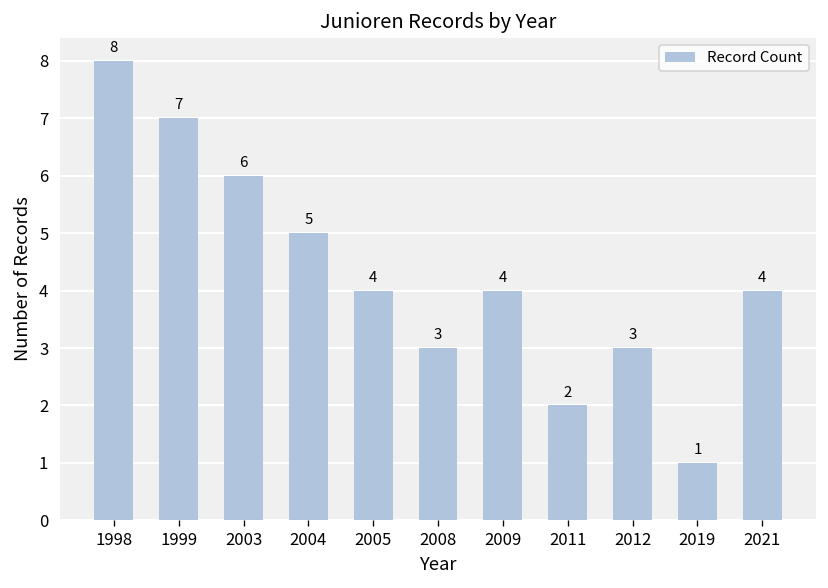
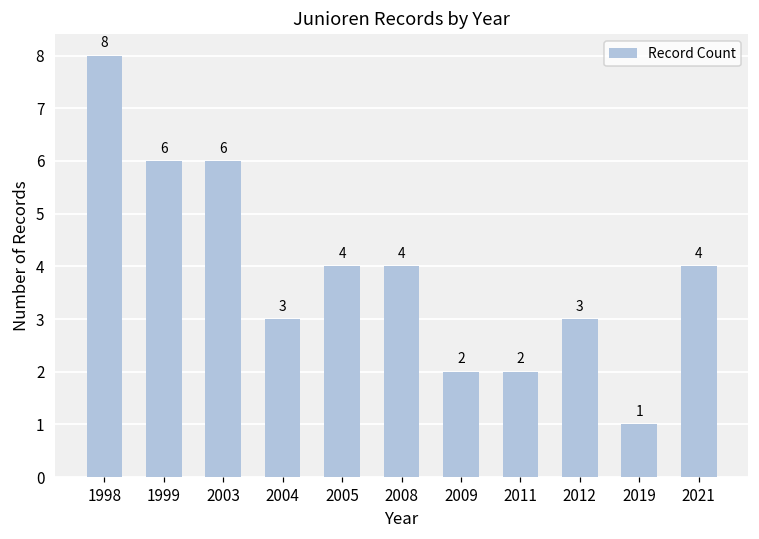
1999: 7 -> 6
2004: 5 -> 3
2008: 3 -> 4
2009: 4 -> 2
